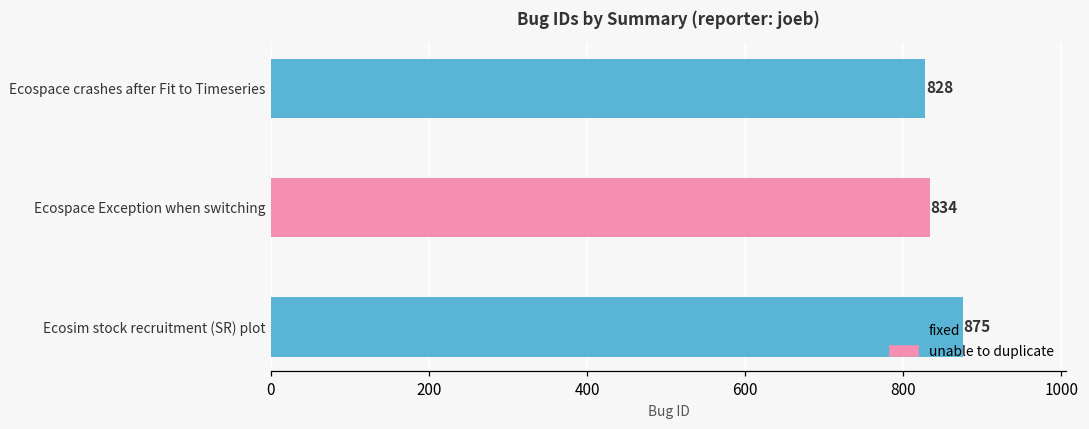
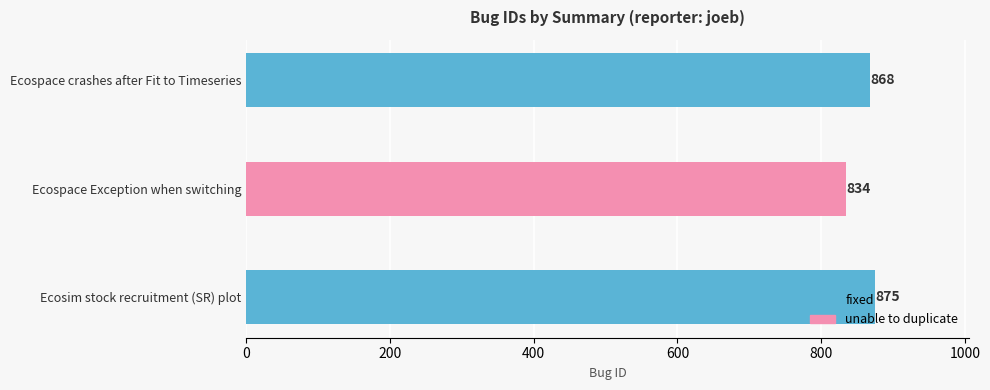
fixed, Ecospace crashes after Fit to Timeseries: 828 -> 868
